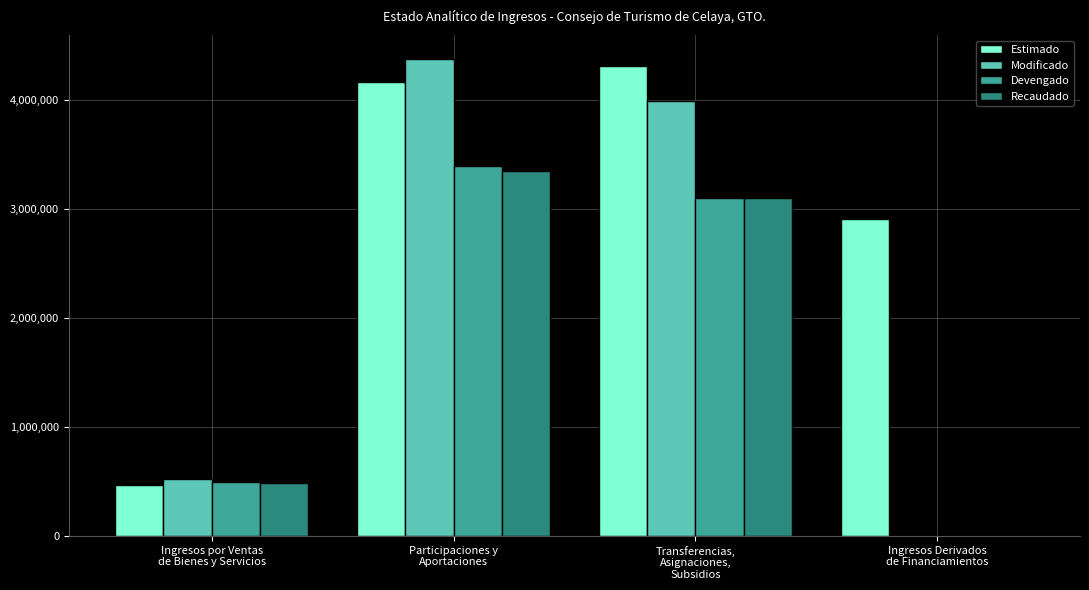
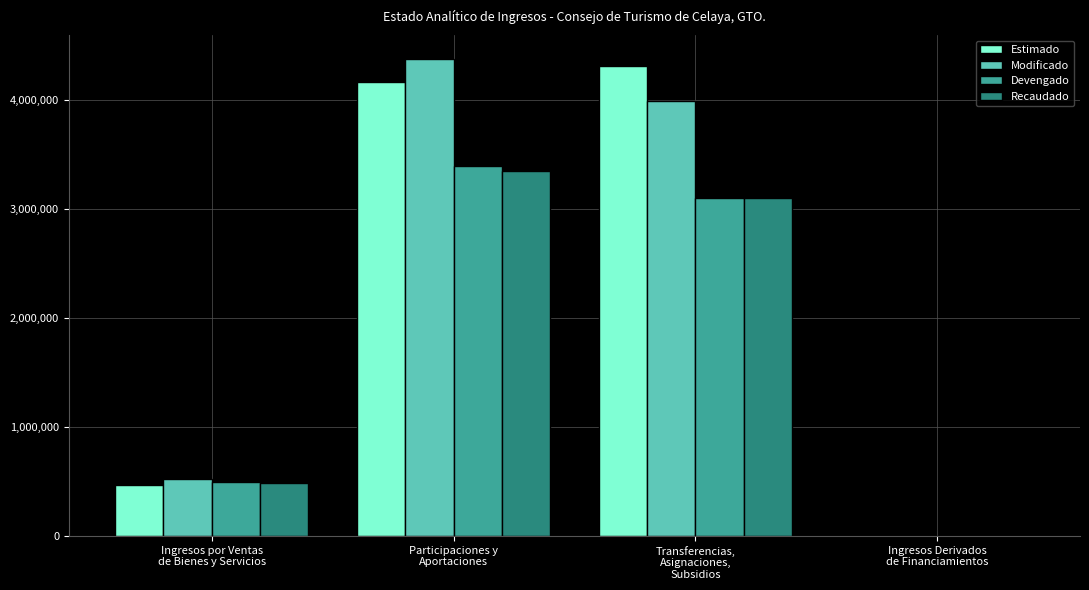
Estimado, Ingresos Derivados de Financiamientos: 2,910,000 -> 0
